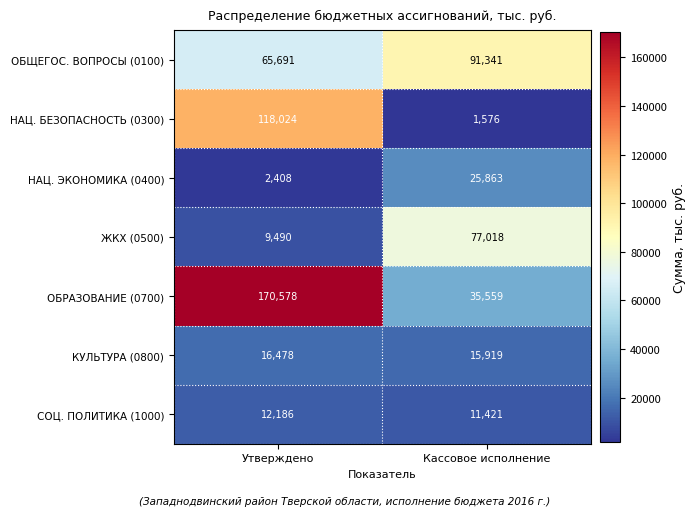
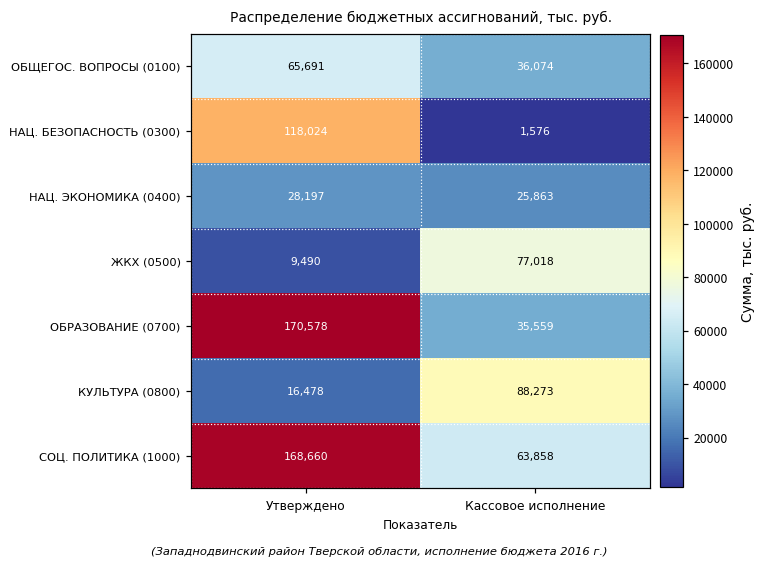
ОБЩЕГОС. ВОПРОСЫ (0100), Кассовое исполнение: 91,341 -> 36,074
НАЦ. ЭКОНОМИКА (0400), Утверждено: 2,408 -> 28,197
КУЛЬТУРА (0800), Кассовое исполнение: 15,919 -> 88,273
СОЦ. ПОЛИТИКА (1000), Утверждено: 12,186 -> 168,660
СОЦ. ПОЛИТИКА (1000), Кассовое исполнение: 11,421 -> 63,858
